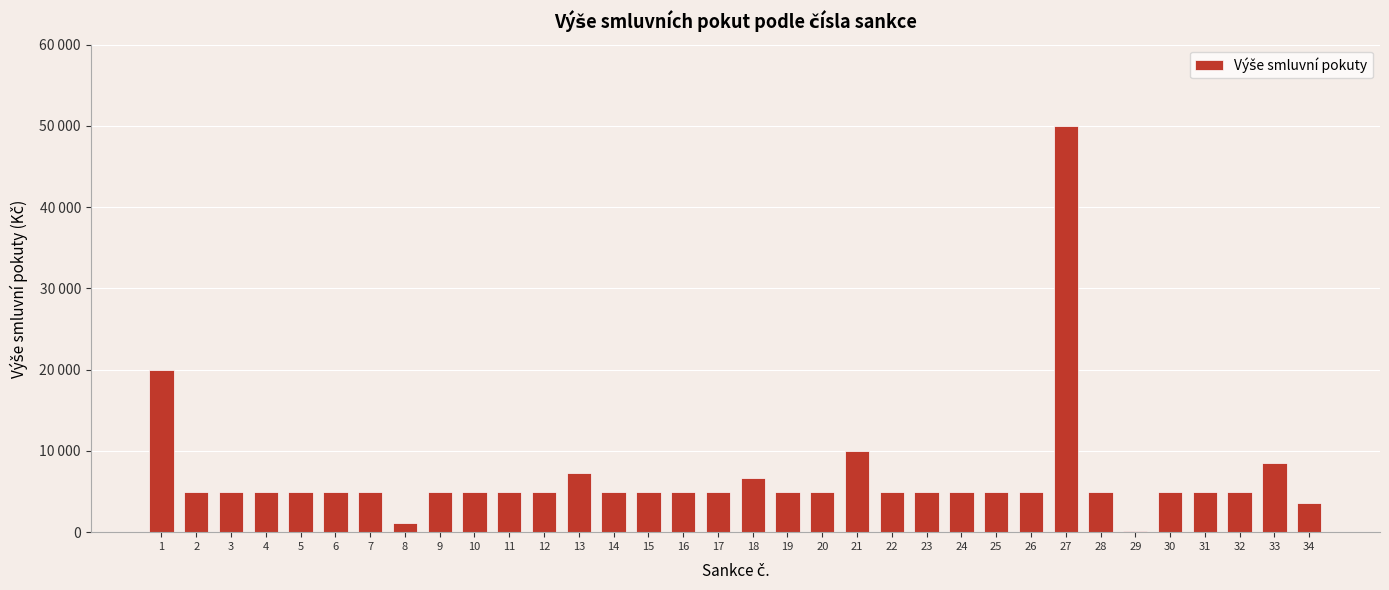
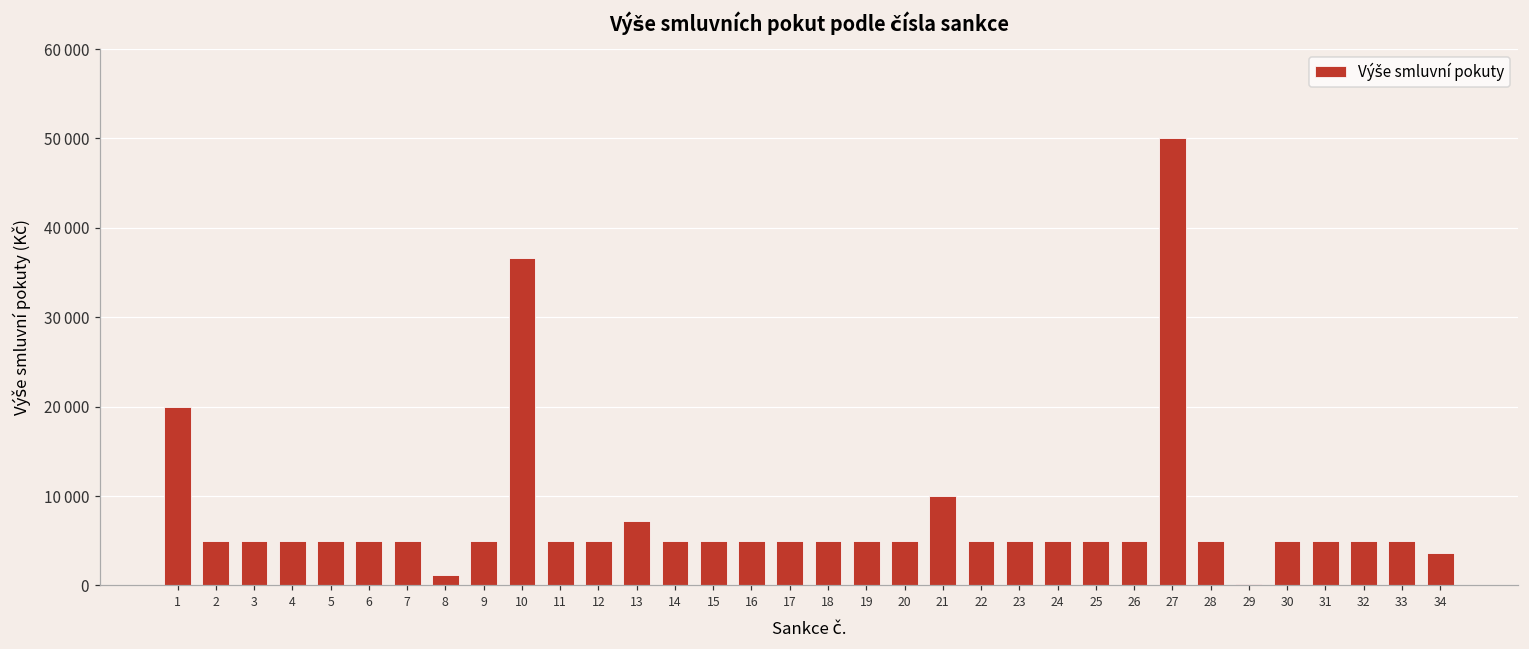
10: 5000 -> 37000
18: 7000 -> 5000
33: 8000 -> 5000
